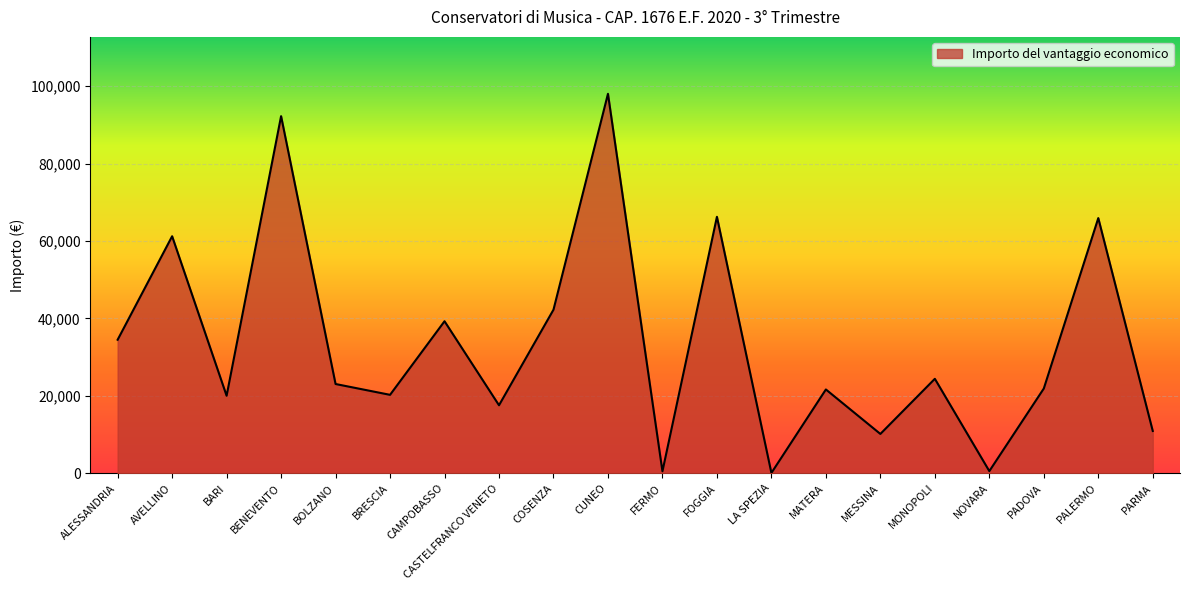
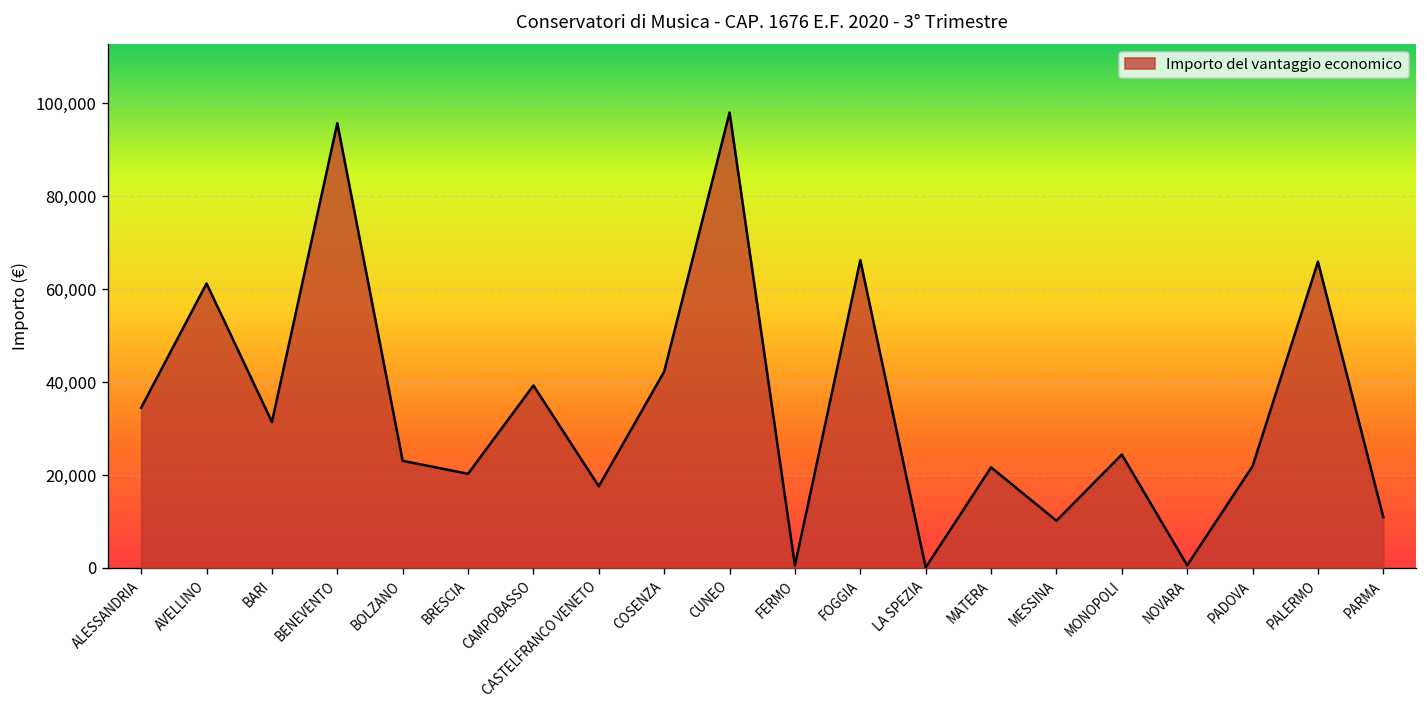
BARI: 20,000 -> 31,000
BENEVENTO: 92,000 -> 96,000
